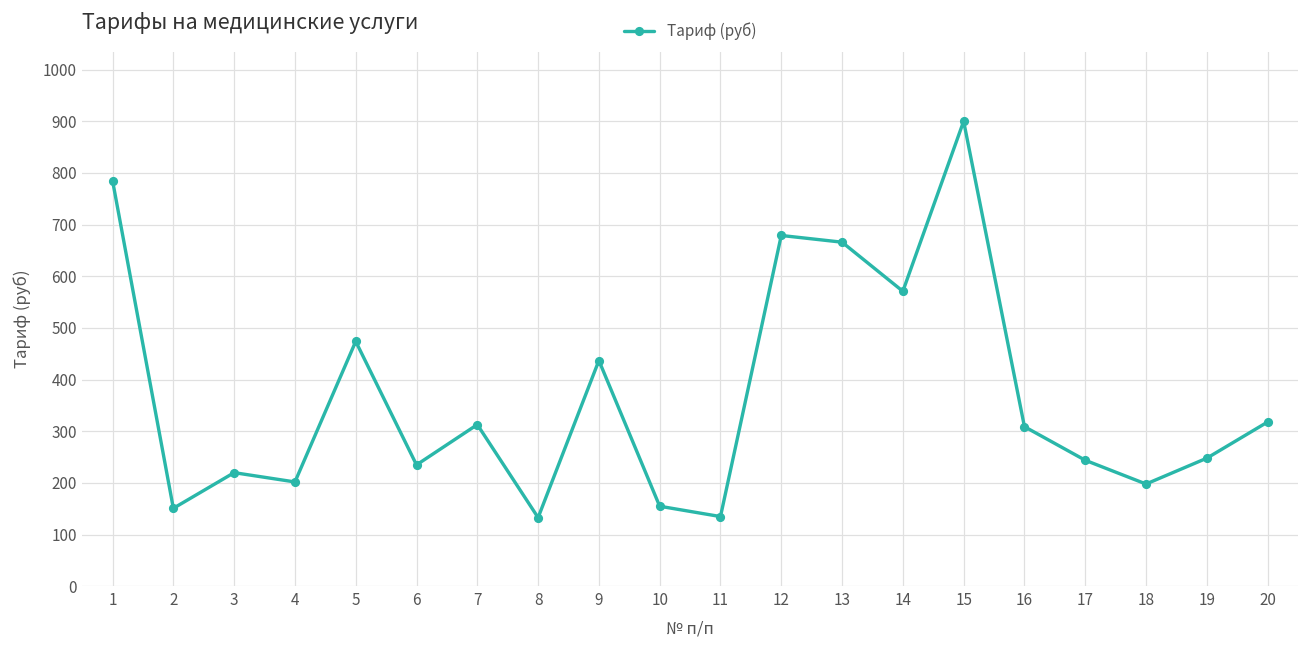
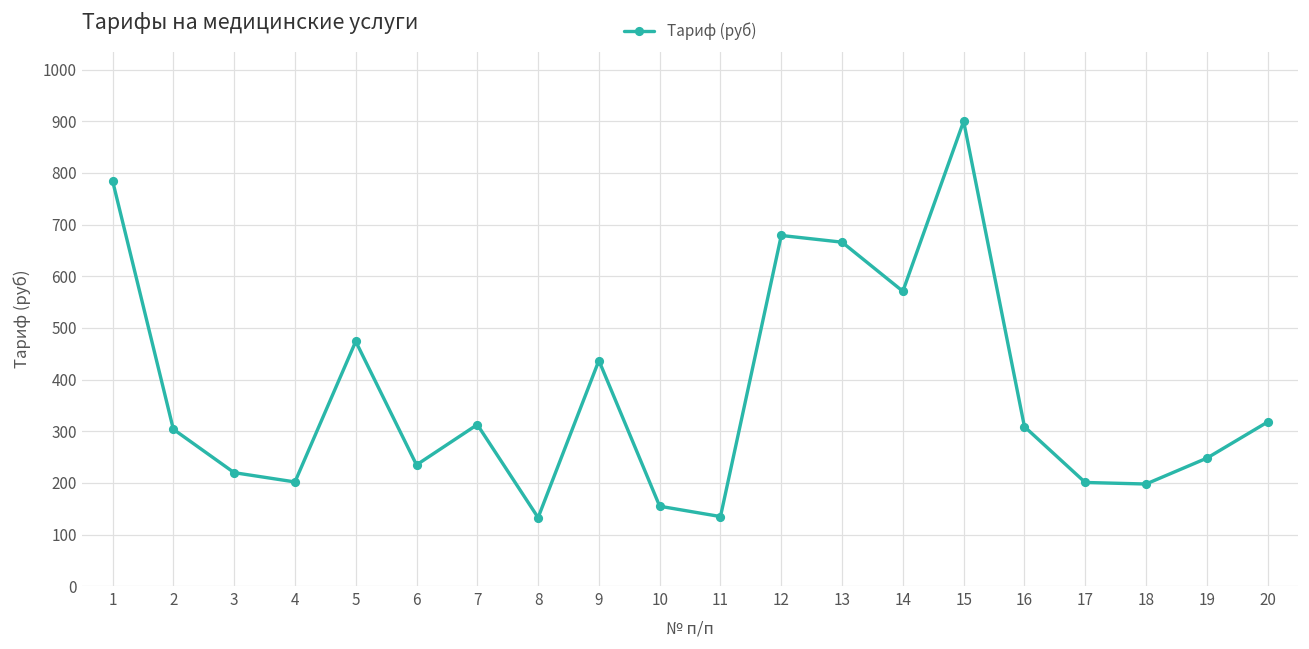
2: 150 -> 300
17: 240 -> 200
